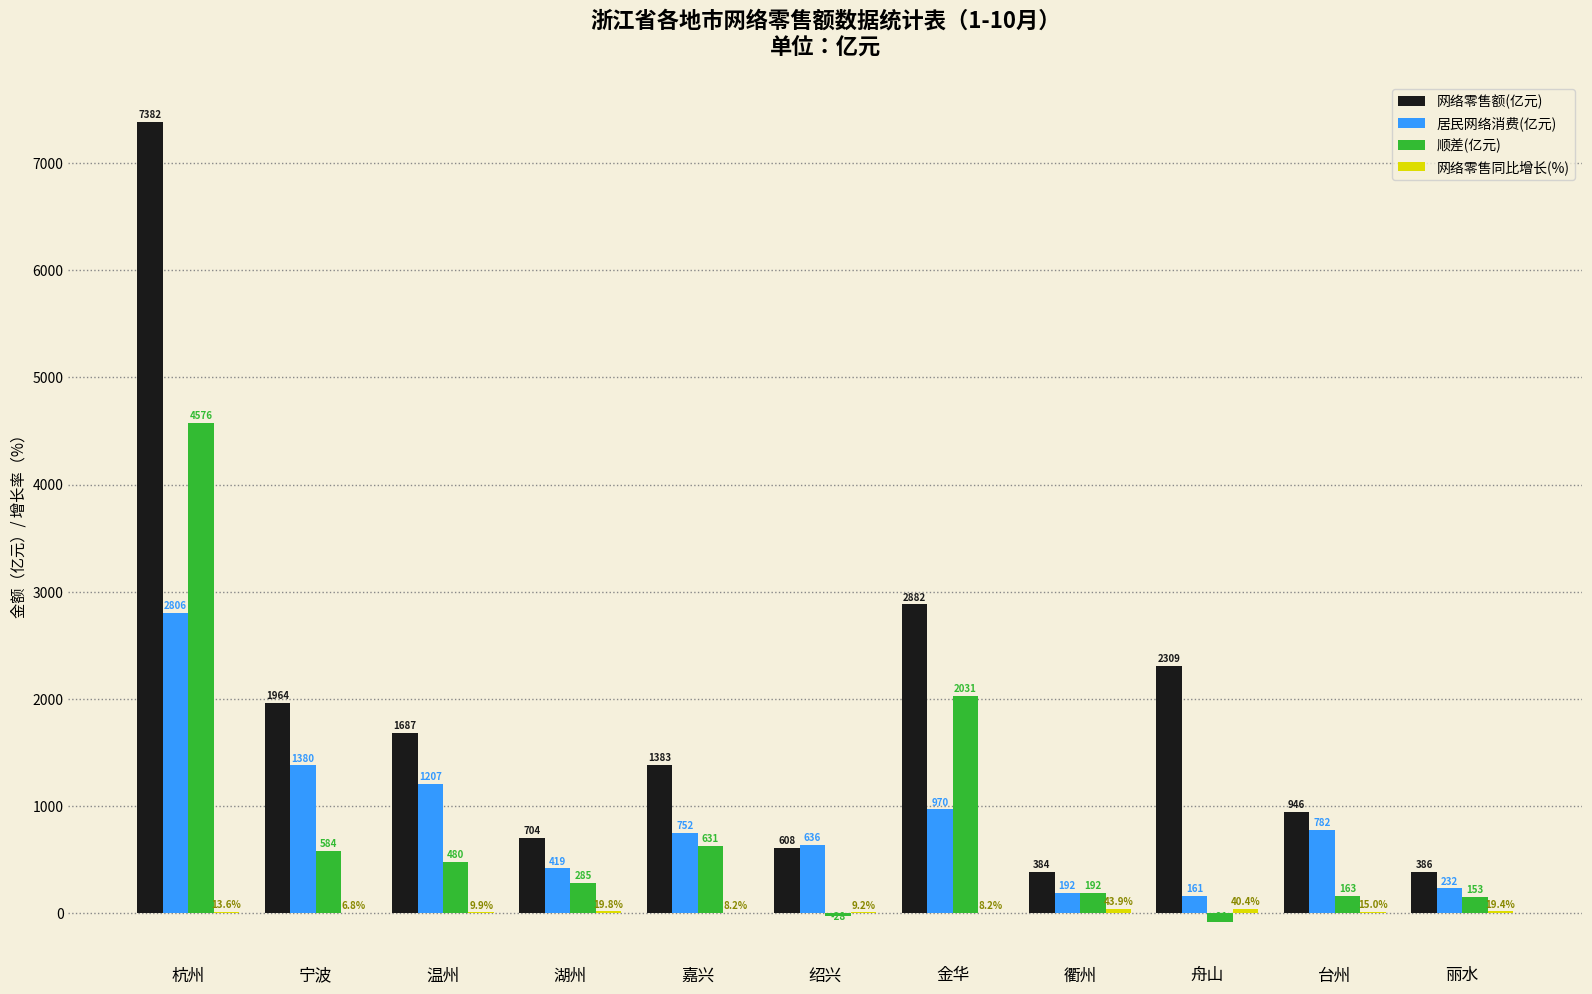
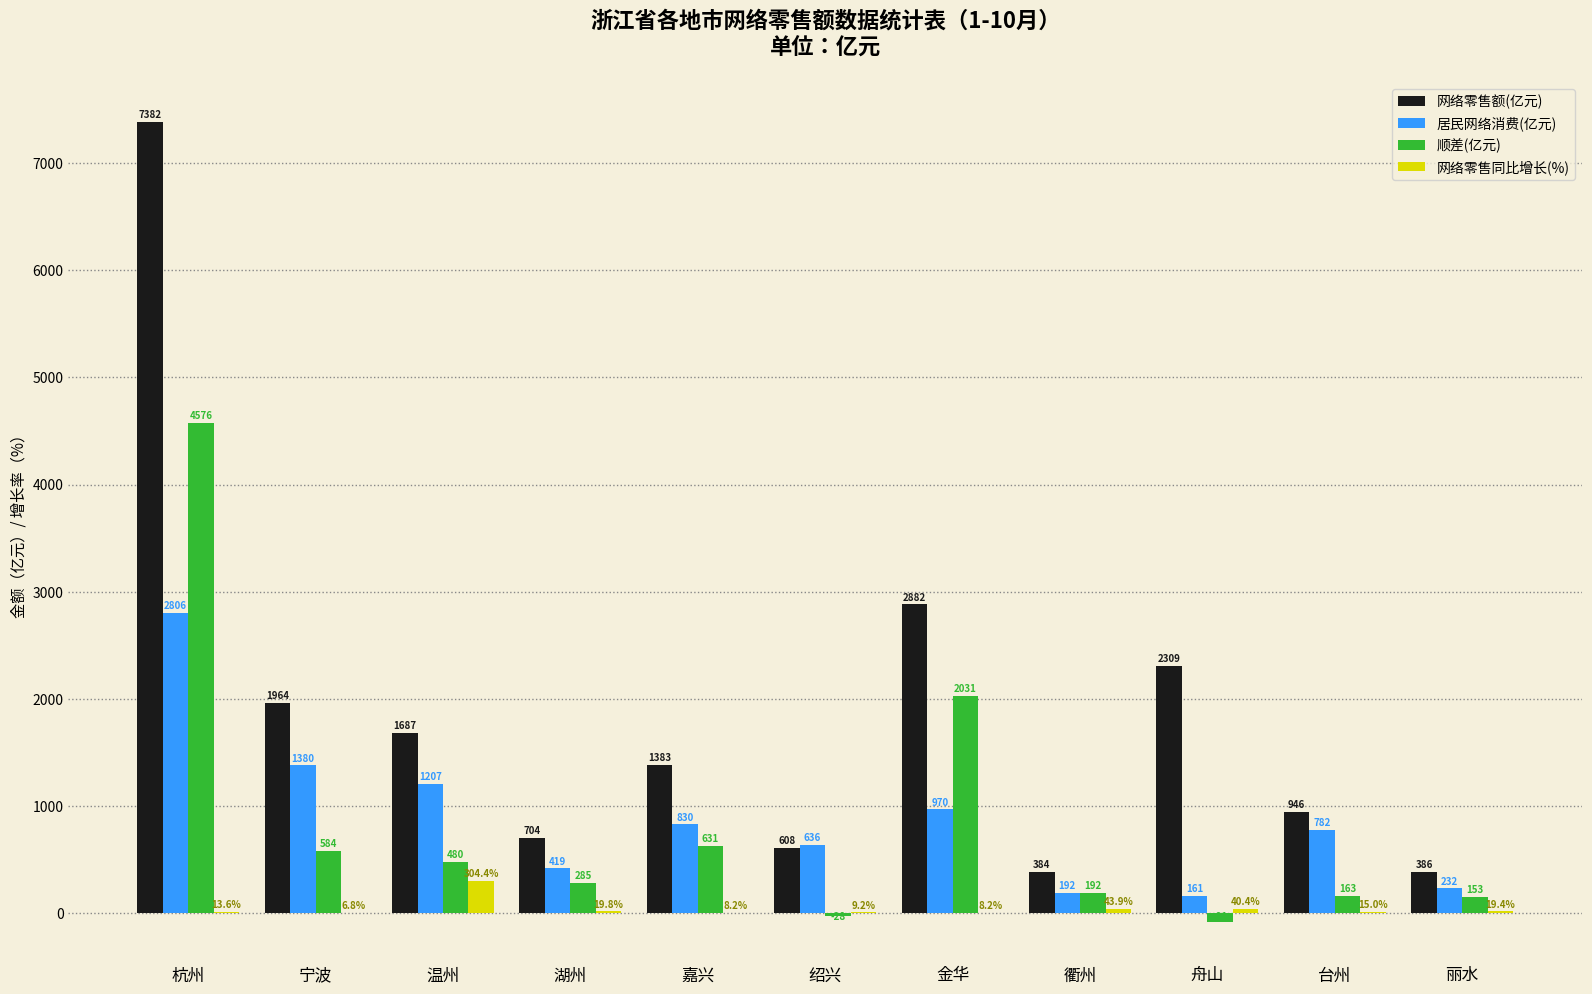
网络零售同比增长(%), 温州: 9.9% -> 304.4%
居民网络消费(亿元), 嘉兴: 752 -> 830
